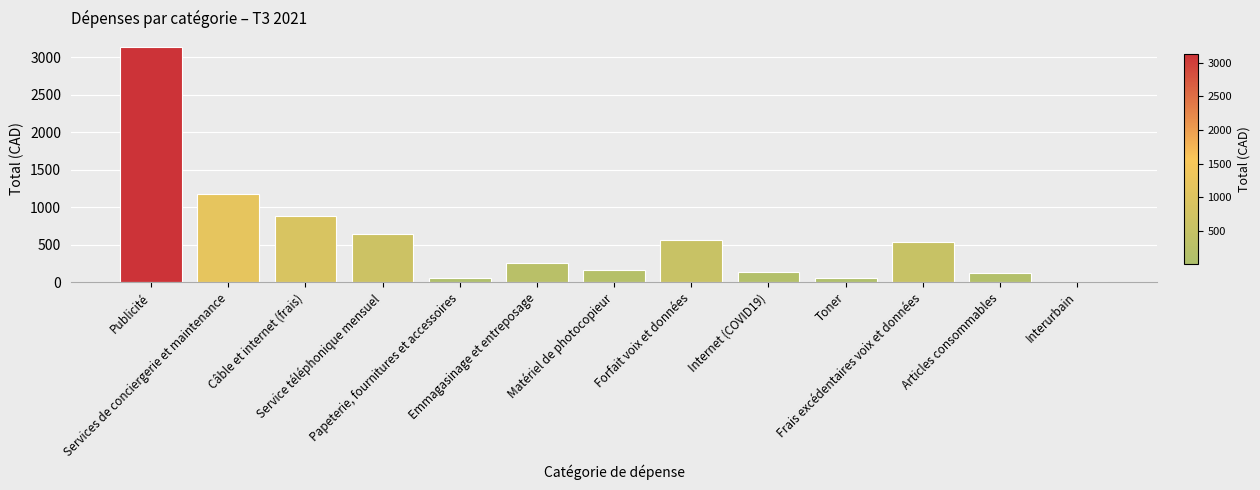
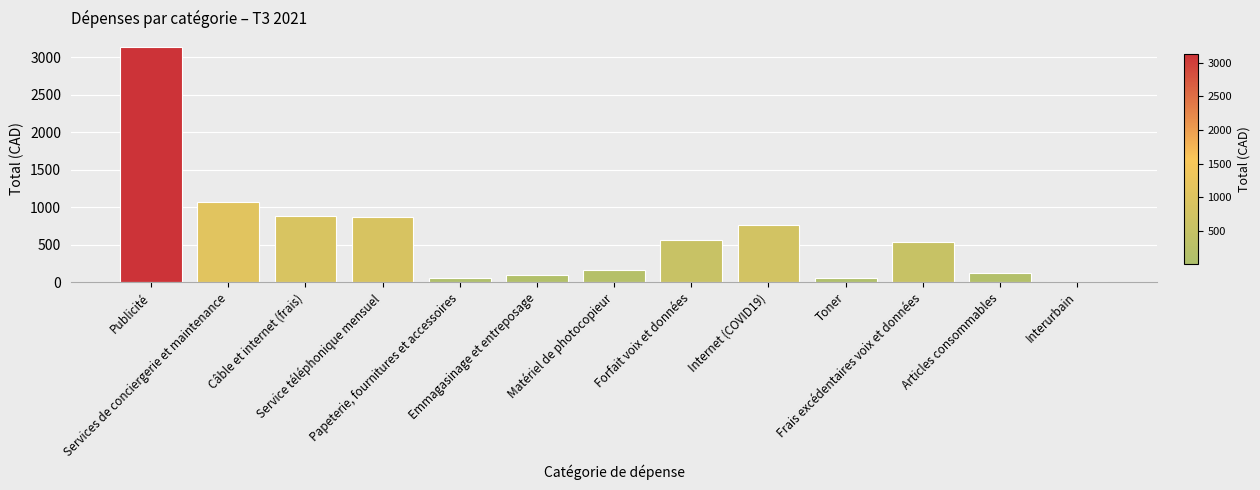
Services de conciergerie et maintenance: 1200 -> 1100
Service téléphonique mensuel: 600 -> 900
Emmagasinage et entreposage: 300 -> 100
Internet (COVID19): 100 -> 800
